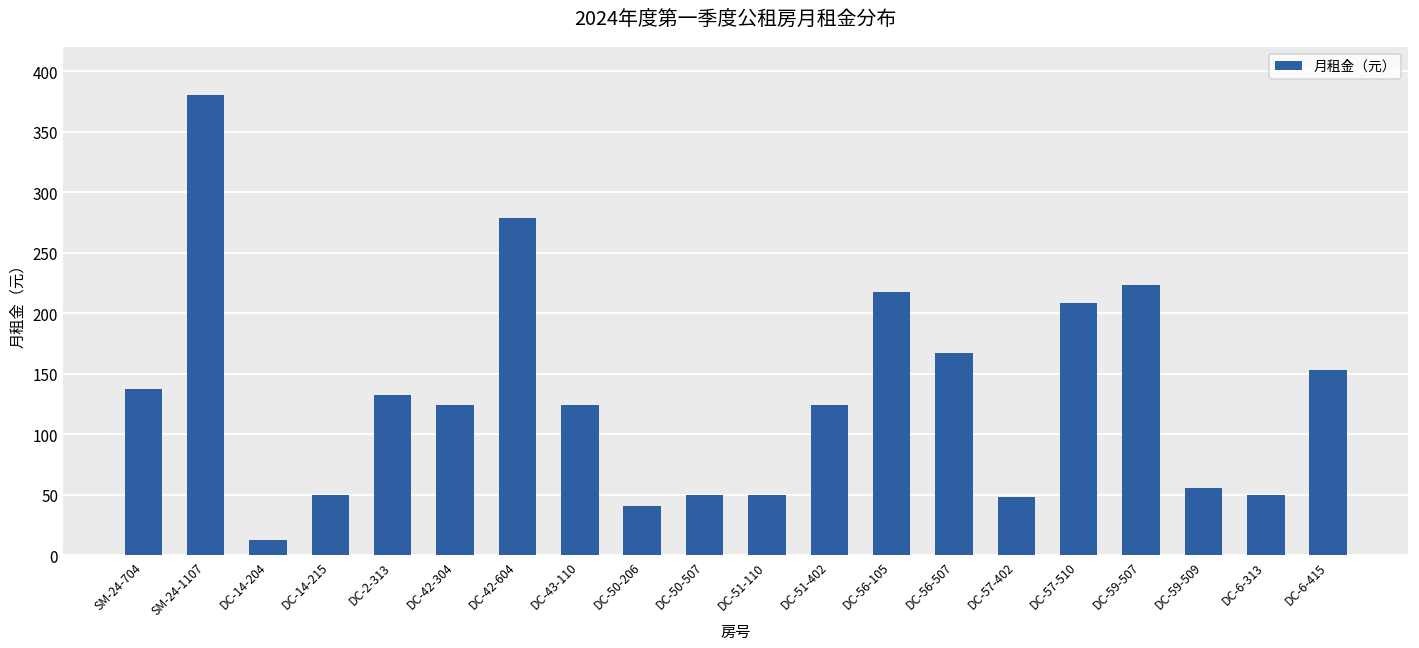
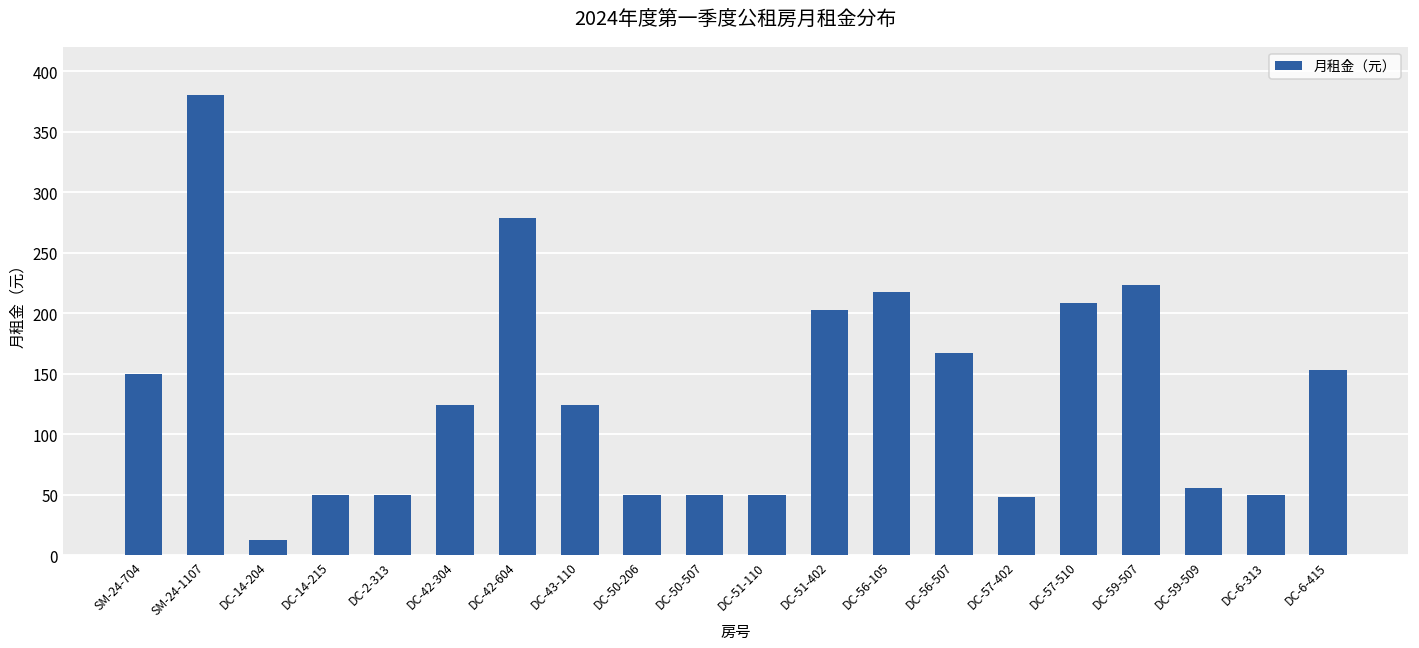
SM-24-704: 137 -> 150
DC-2-313: 132 -> 50
DC-50-206: 40 -> 50
DC-51-402: 125 -> 203
